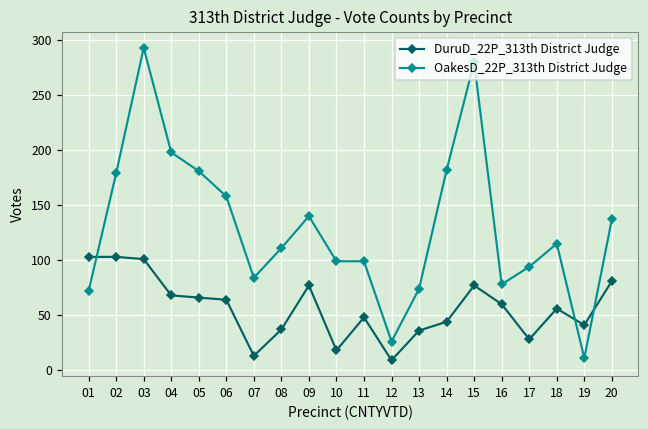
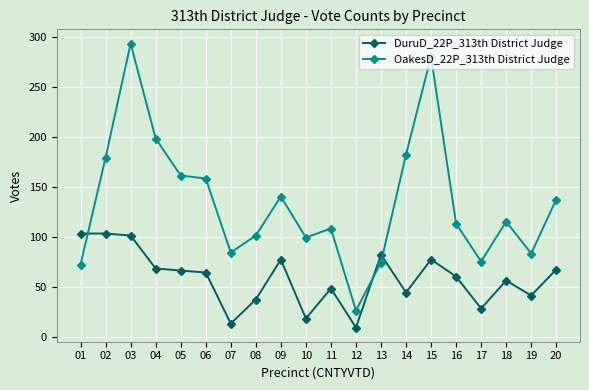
OakesD_22P_313th District Judge, 05: 180 -> 160
OakesD_22P_313th District Judge, 08: 110 -> 100
OakesD_22P_313th District Judge, 11: 100 -> 110
DuruD_22P_313th District Judge, 13: 40 -> 80
OakesD_22P_313th District Judge, 16: 80 -> 110
OakesD_22P_313th District Judge, 17: 90 -> 80
OakesD_22P_313th District Judge, 19: 10 -> 80
DuruD_22P_313th District Judge, 20: 80 -> 70
